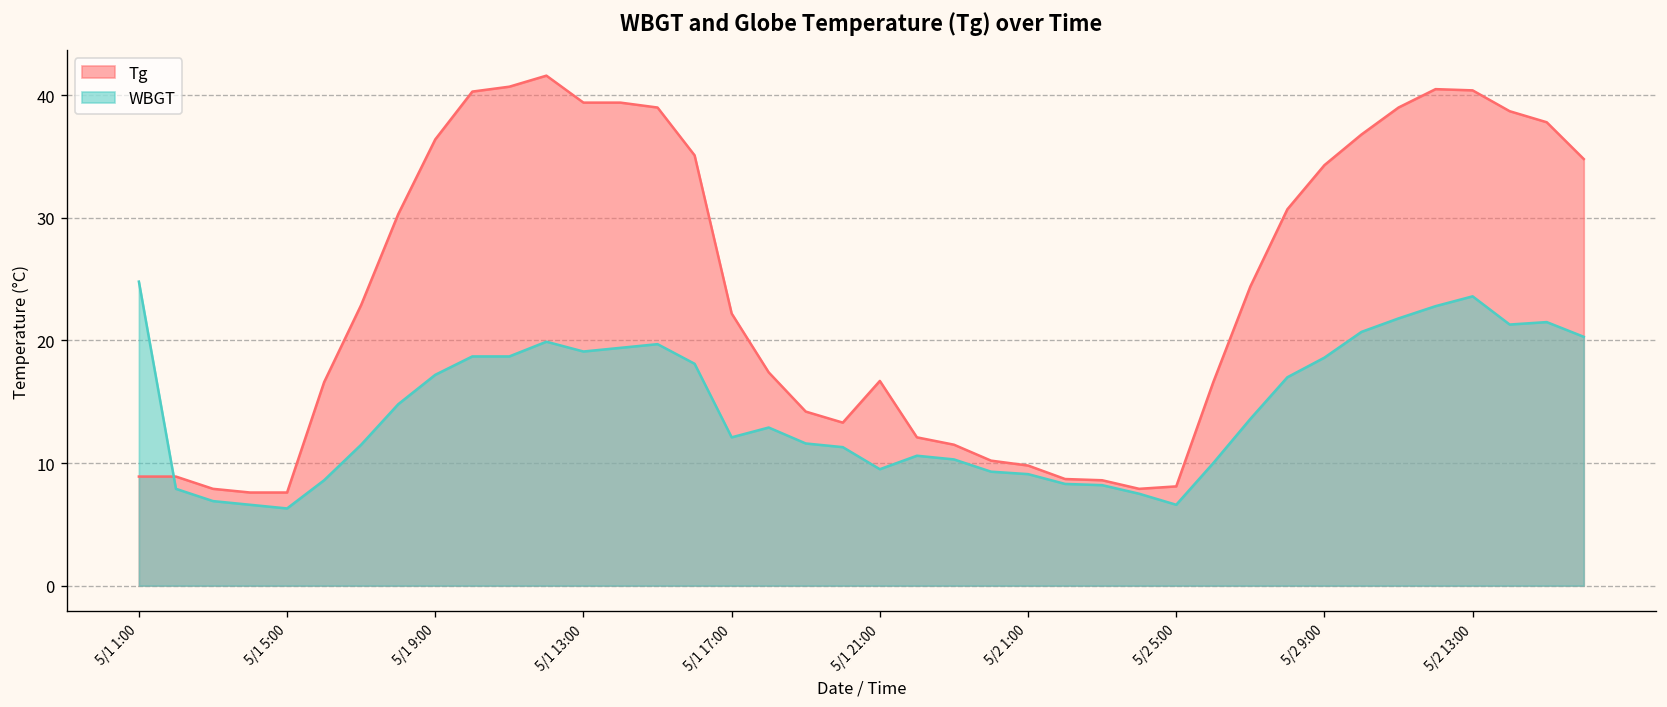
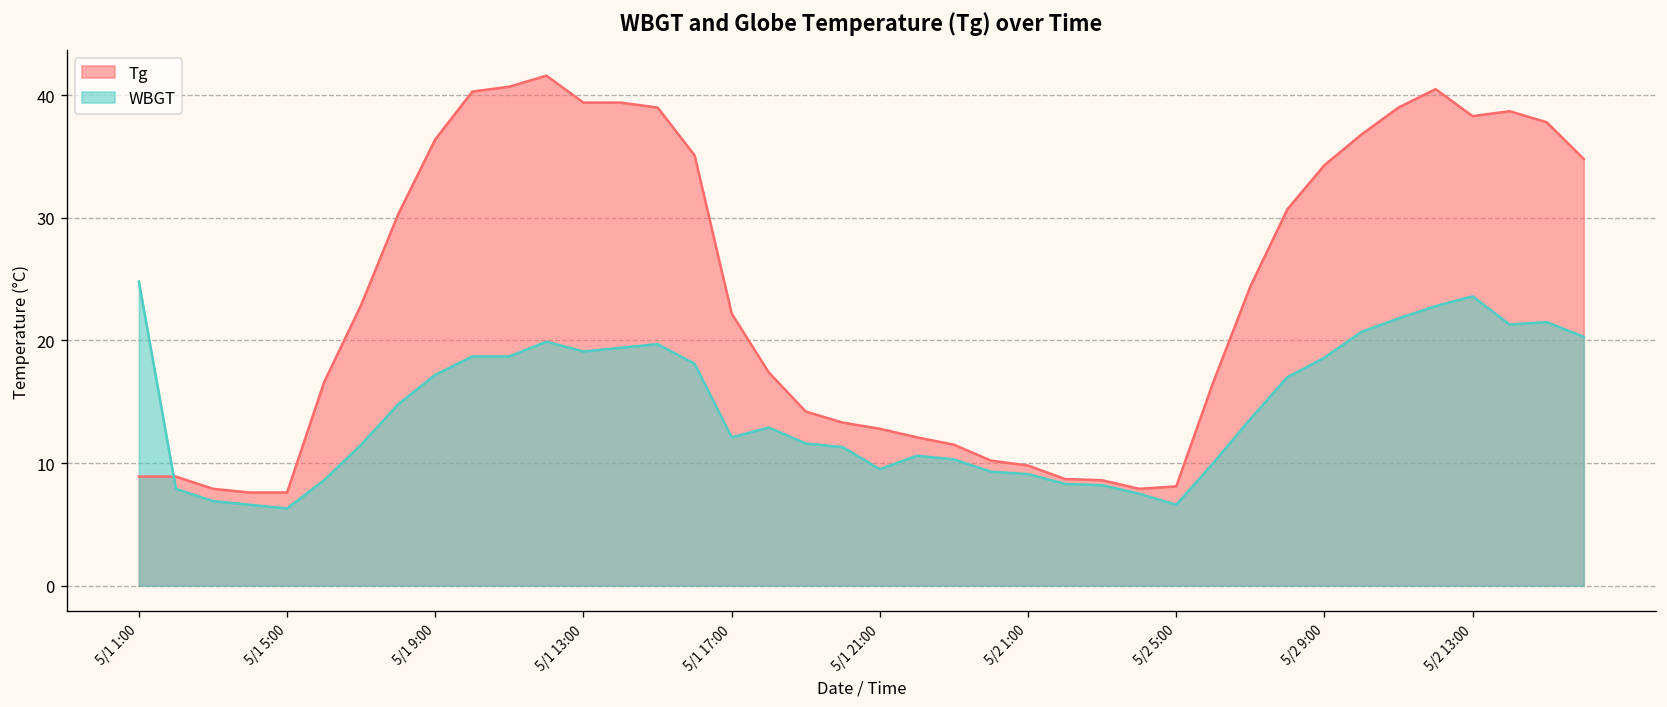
Tg, 5/1 21:00: 16.7 -> 12.8
Tg, 5/2 13:00: 40.4 -> 38.3
